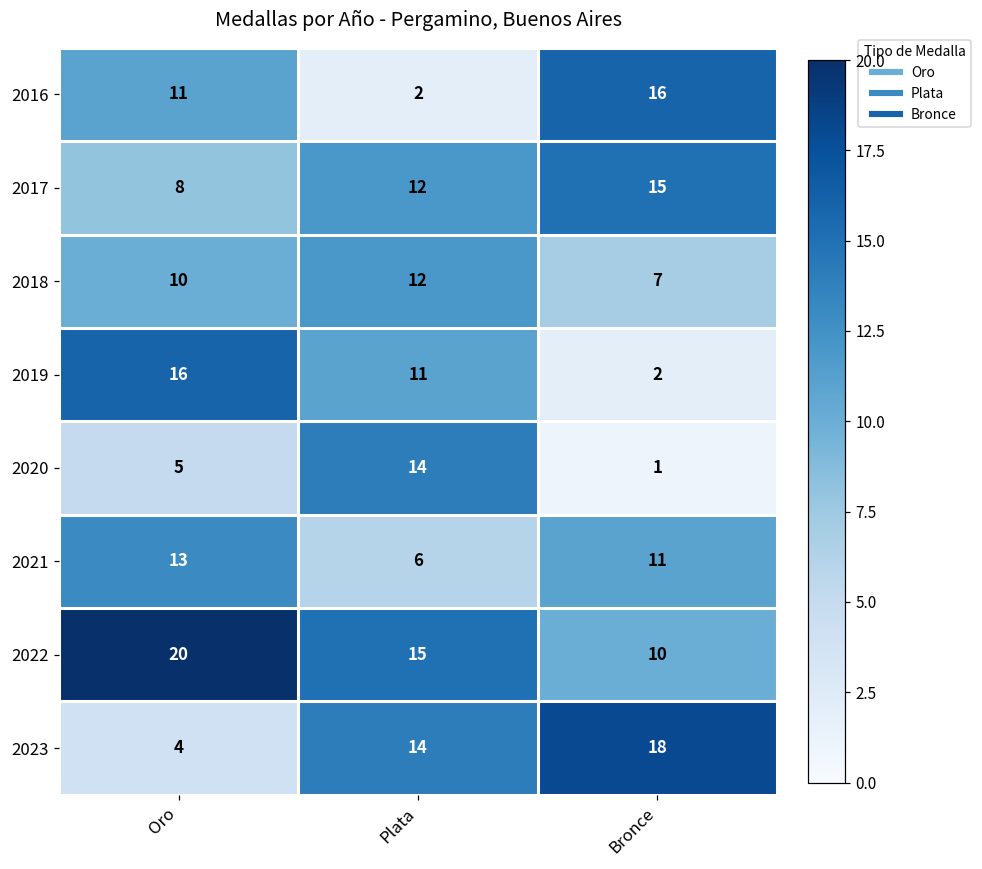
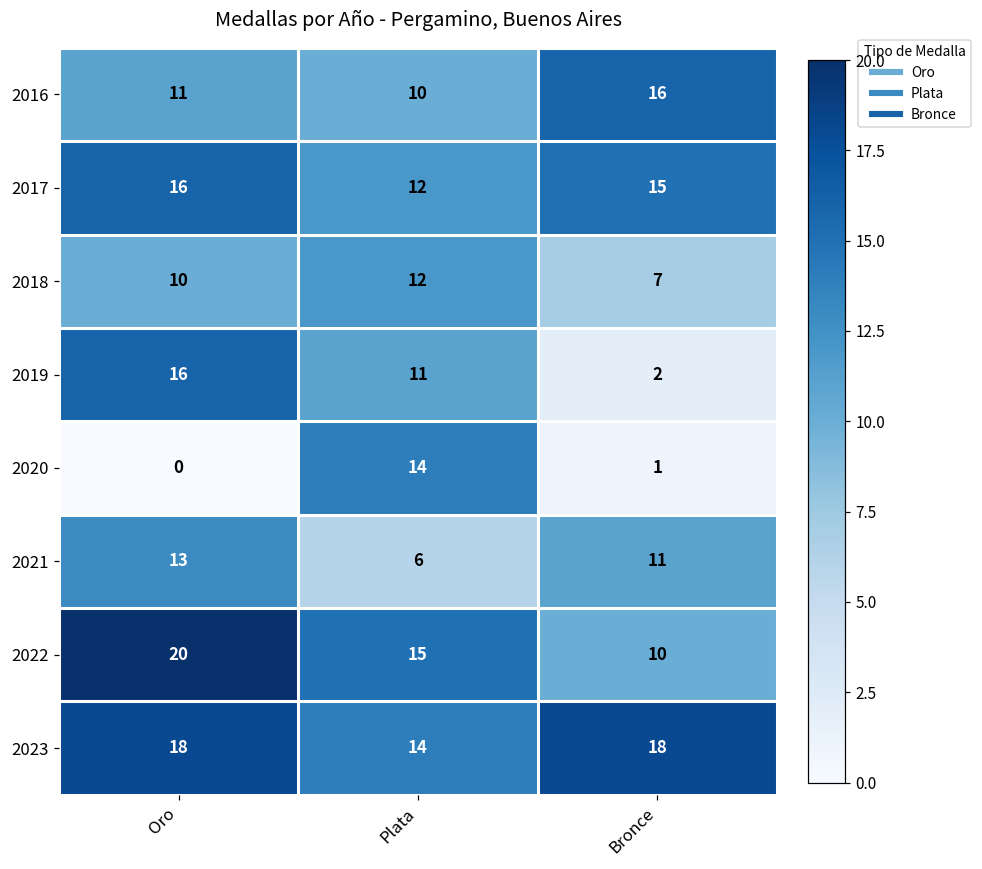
2016, Plata: 2 -> 10
2017, Oro: 8 -> 16
2020, Oro: 5 -> 0
2023, Oro: 4 -> 18
